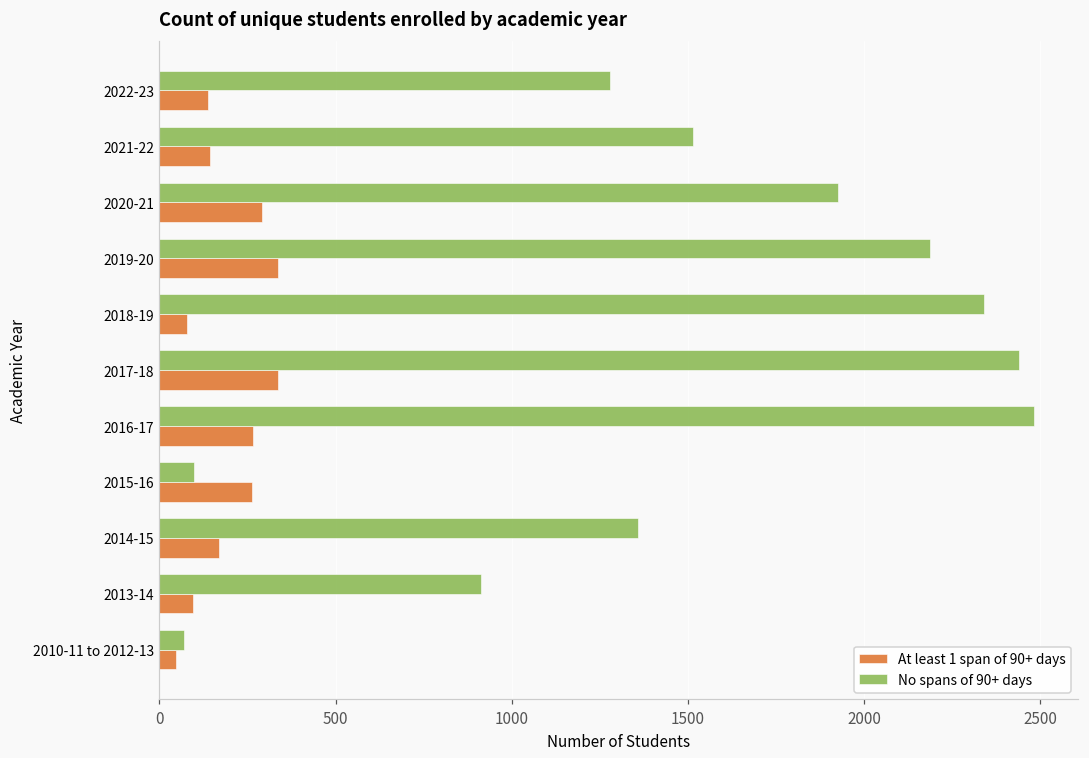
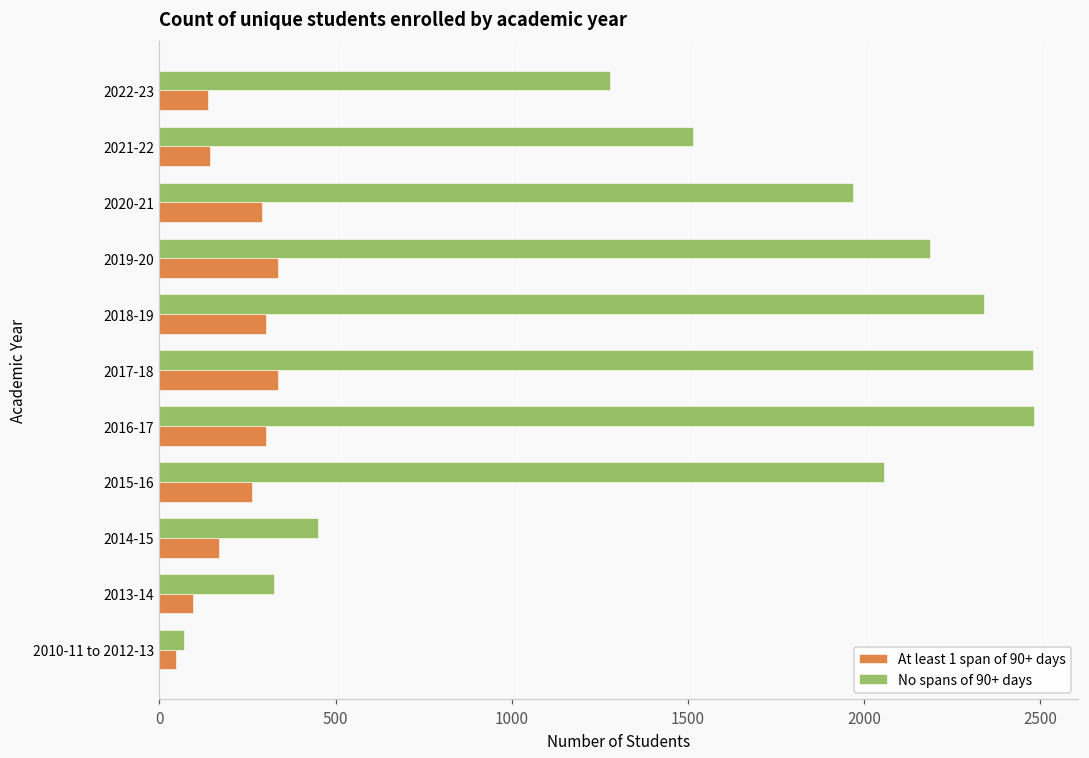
No spans of 90+ days, 2020-21: 1930 -> 1970
At least 1 span of 90+ days, 2018-19: 80 -> 300
No spans of 90+ days, 2017-18: 2440 -> 2480
At least 1 span of 90+ days, 2016-17: 270 -> 300
No spans of 90+ days, 2015-16: 100 -> 2060
No spans of 90+ days, 2014-15: 1360 -> 450
No spans of 90+ days, 2013-14: 910 -> 320
